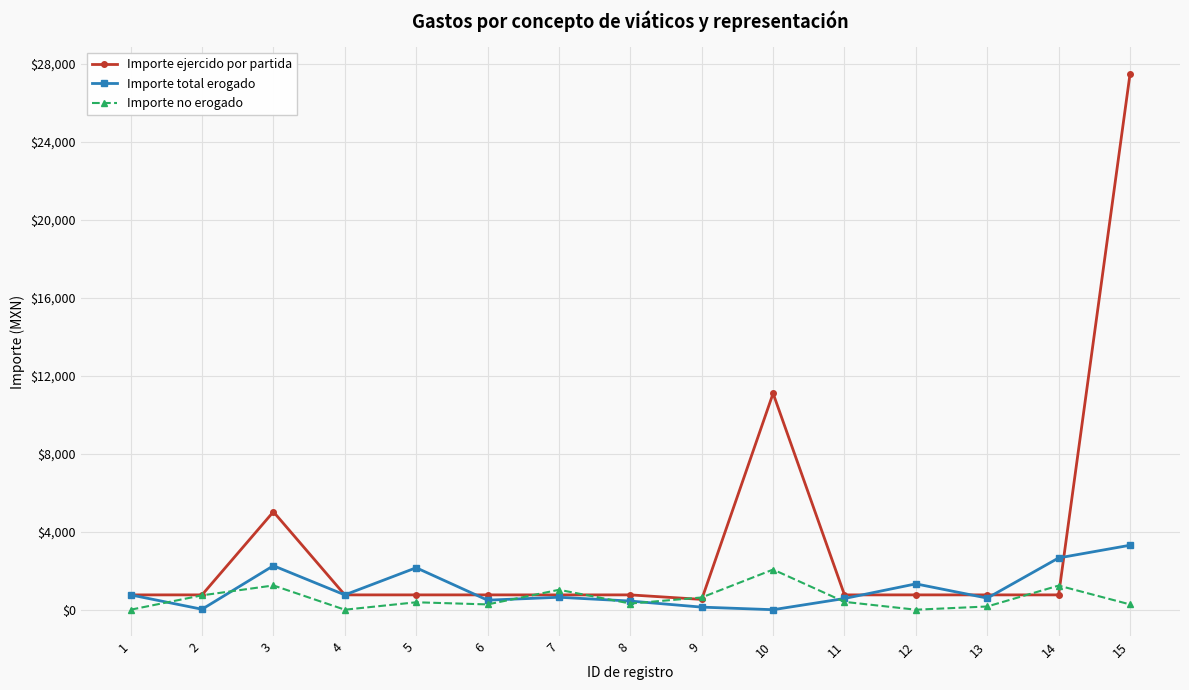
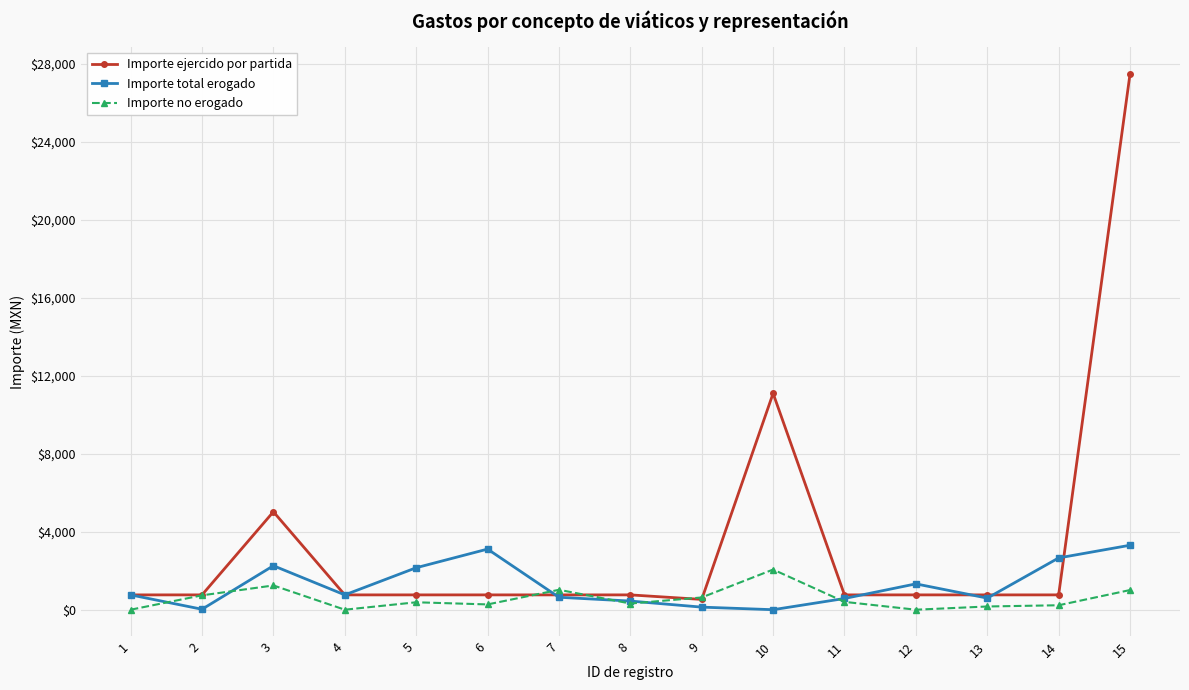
Importe total erogado, 6: $500 -> $3,100
Importe no erogado, 14: $1,200 -> $200
Importe no erogado, 15: $300 -> $1,000
